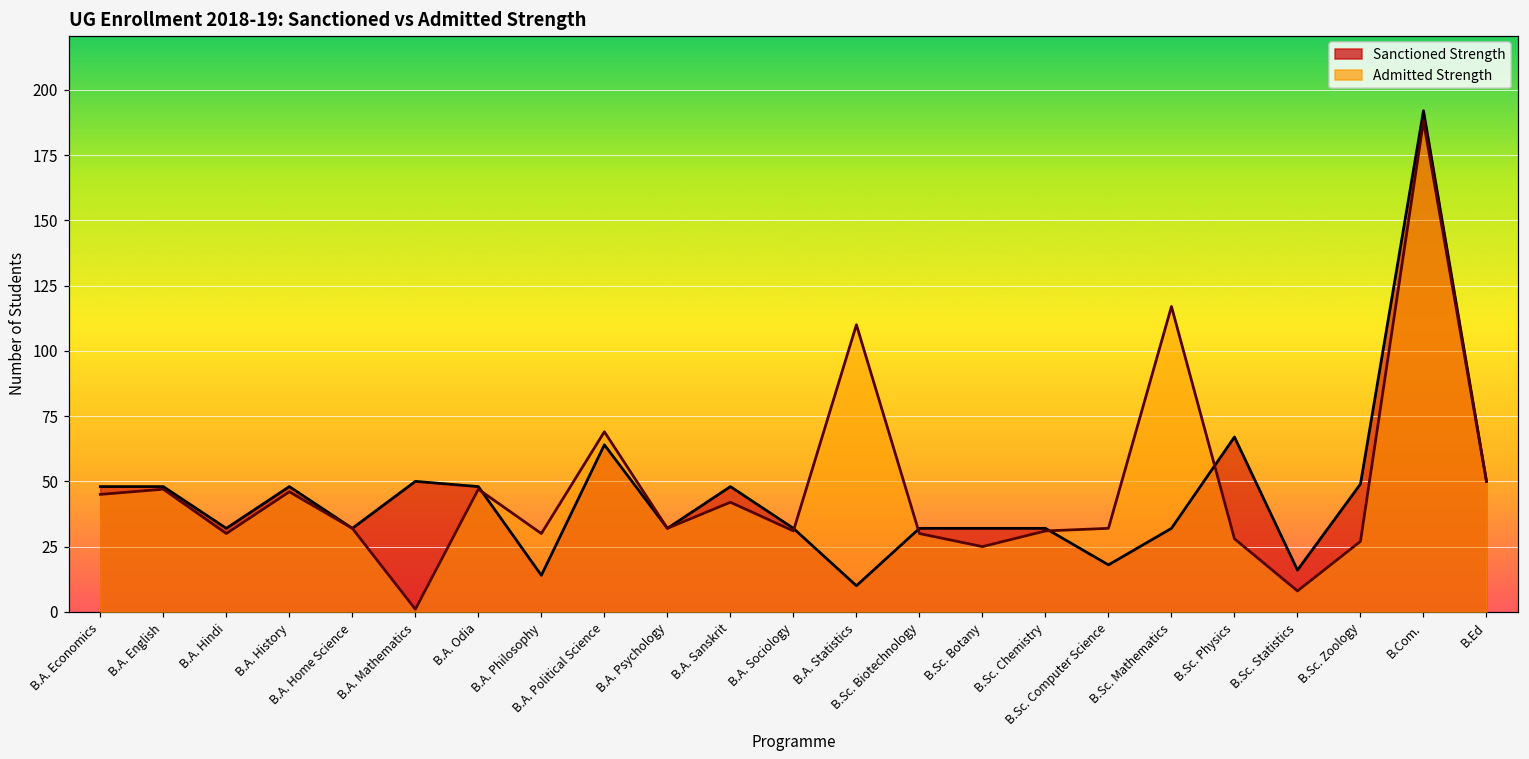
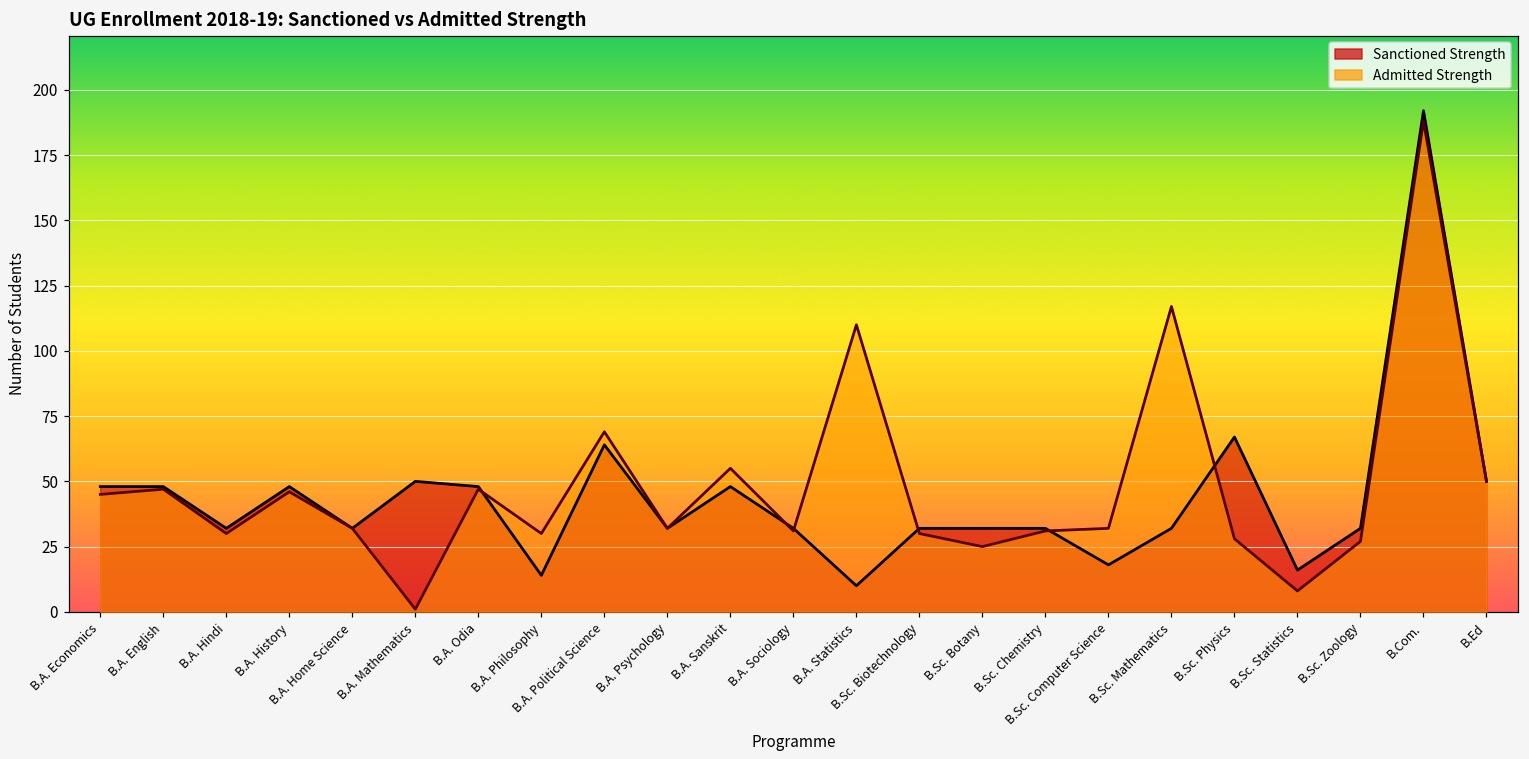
Admitted Strength, B.A. Sanskrit: 42 -> 55
Sanctioned Strength, B.Sc. Zoology: 49 -> 32
